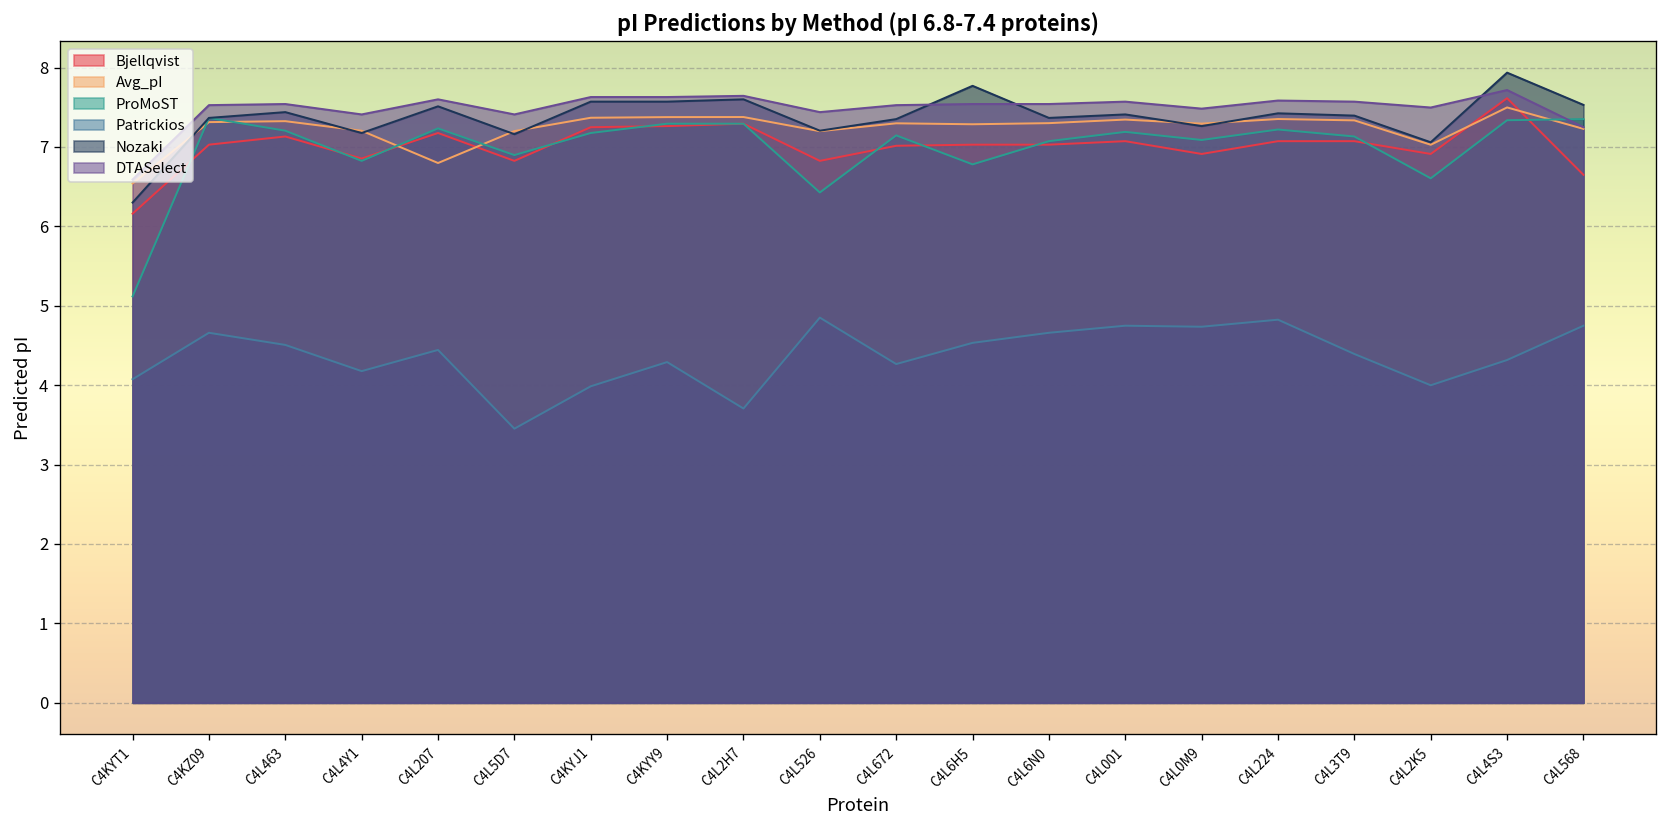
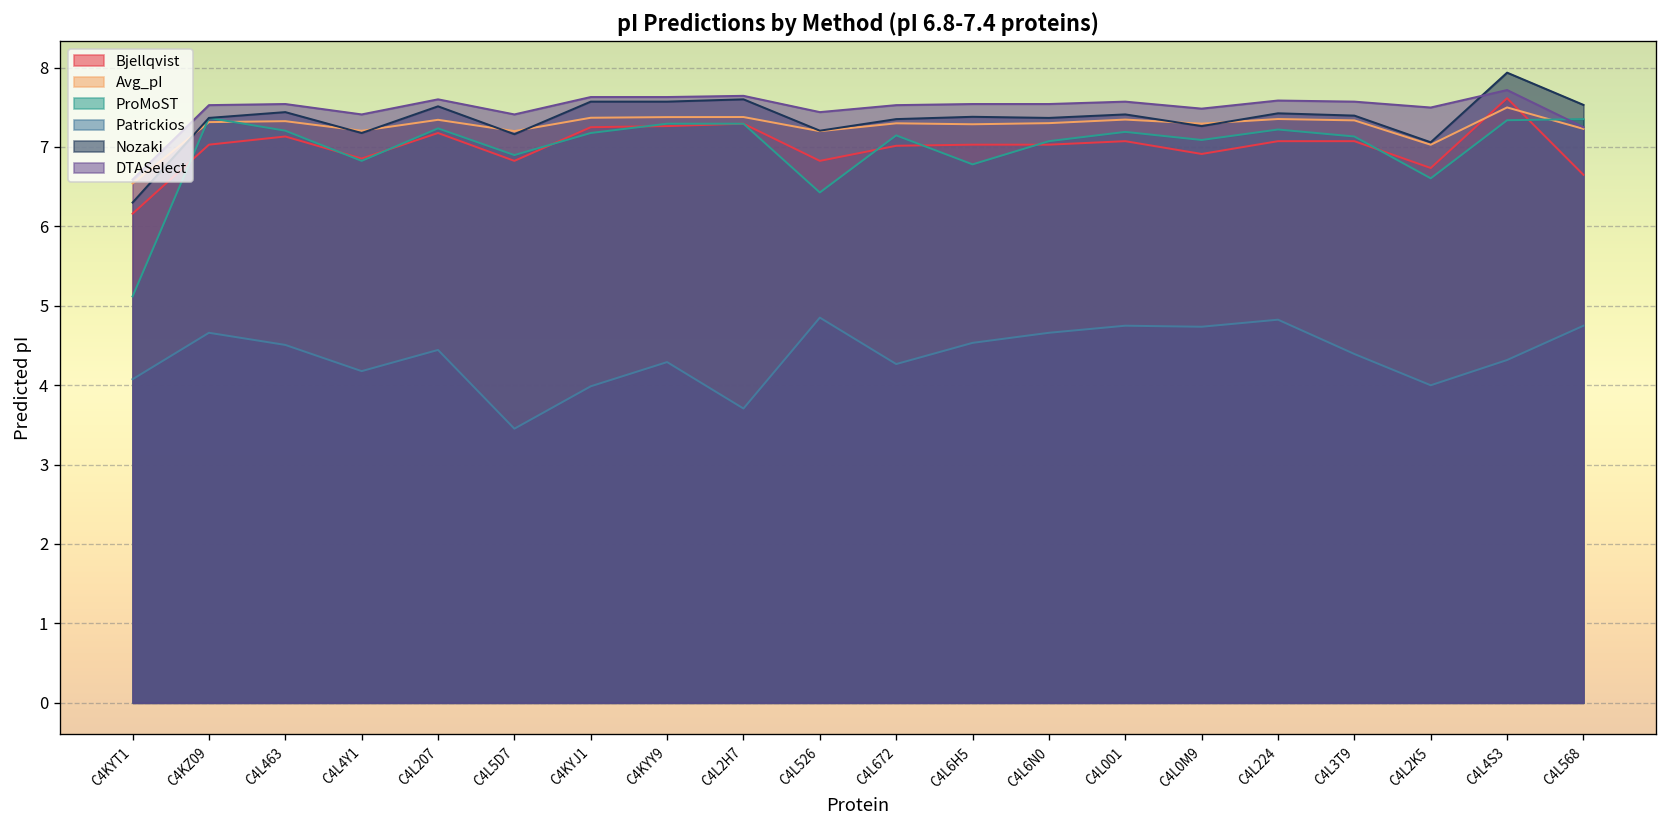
Avg_pI, C4L207: 6.8 -> 7.3
Nozaki, C4L6H5: 7.8 -> 7.4
Bjellqvist, C4L2K5: 6.9 -> 6.7
